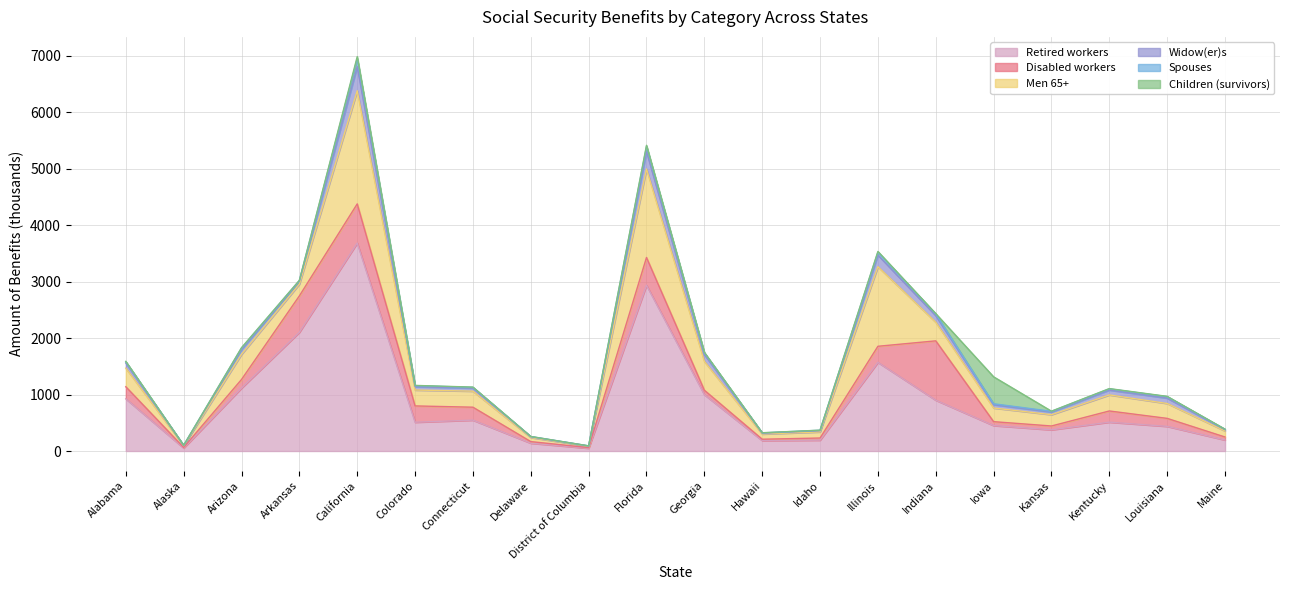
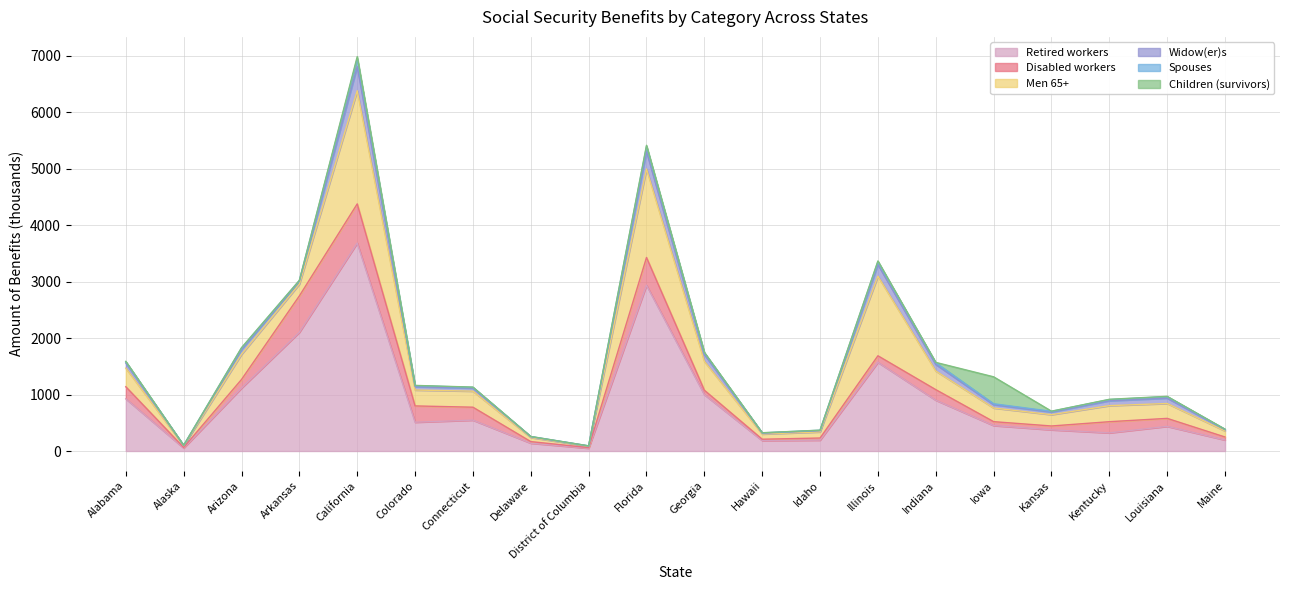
Disabled workers, Illinois: 300 -> 100
Disabled workers, Indiana: 1100 -> 200
Retired workers, Kentucky: 500 -> 300
